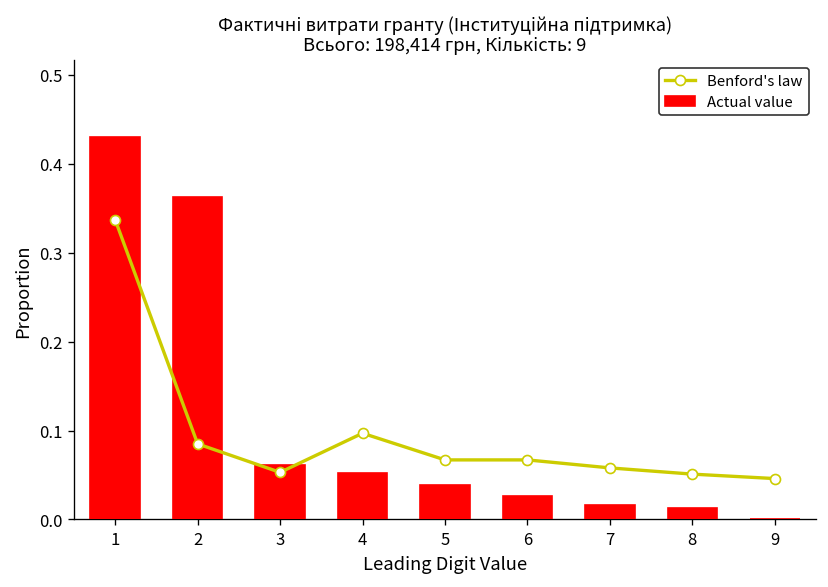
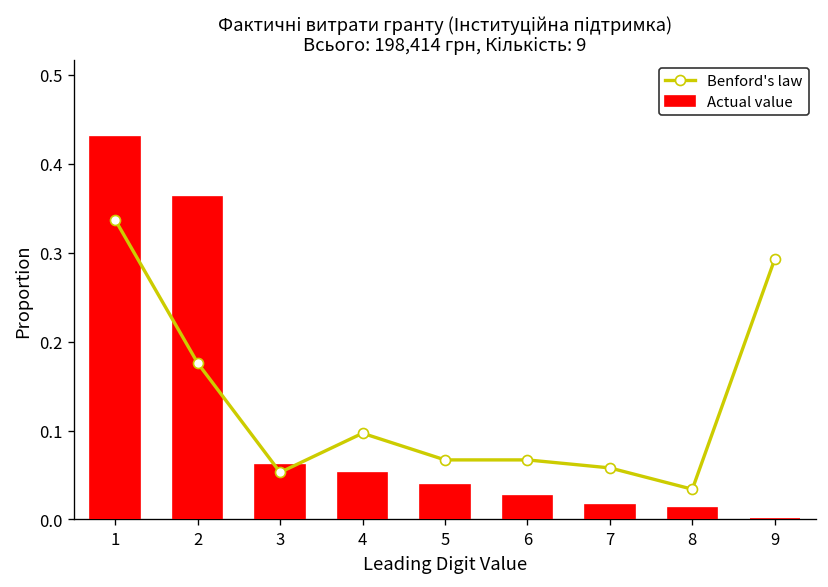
Benford's law, 2: 0.09 -> 0.18
Benford's law, 8: 0.05 -> 0.03
Benford's law, 9: 0.05 -> 0.29
